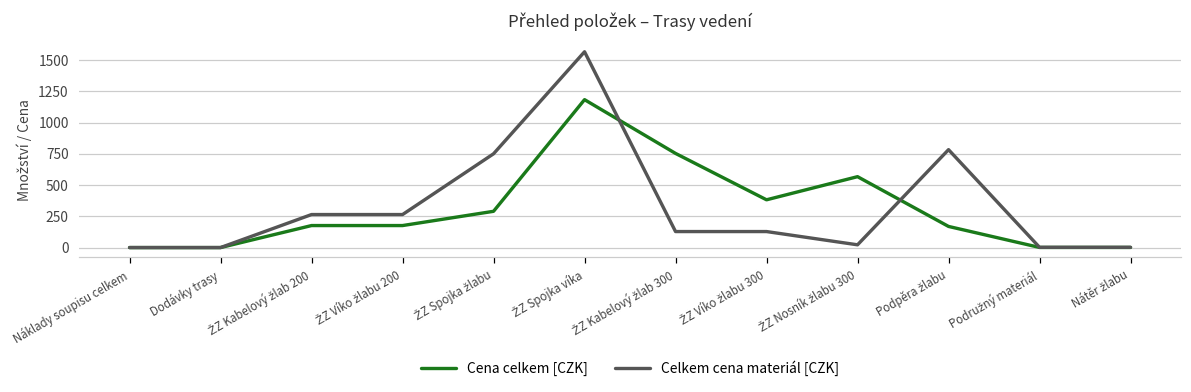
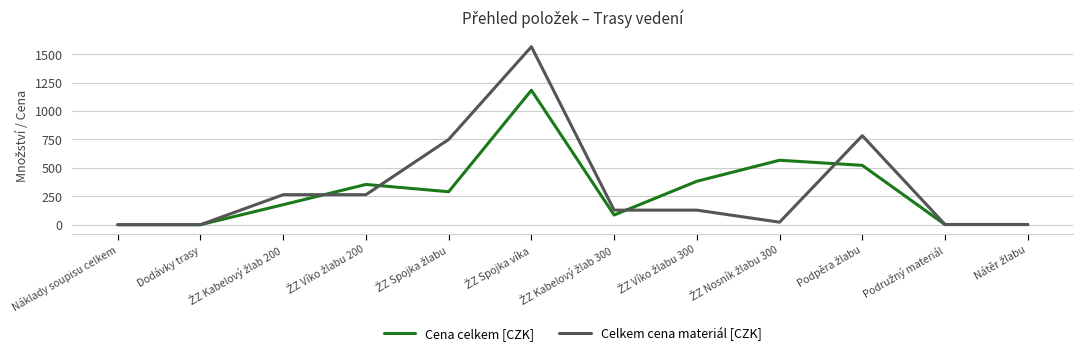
Cena celkem [CZK], ŽZ Víko žlabu 200: 180 -> 350
Cena celkem [CZK], ŽZ Kabelový žlab 300: 750 -> 90
Cena celkem [CZK], Podpěra žlabu: 170 -> 520
